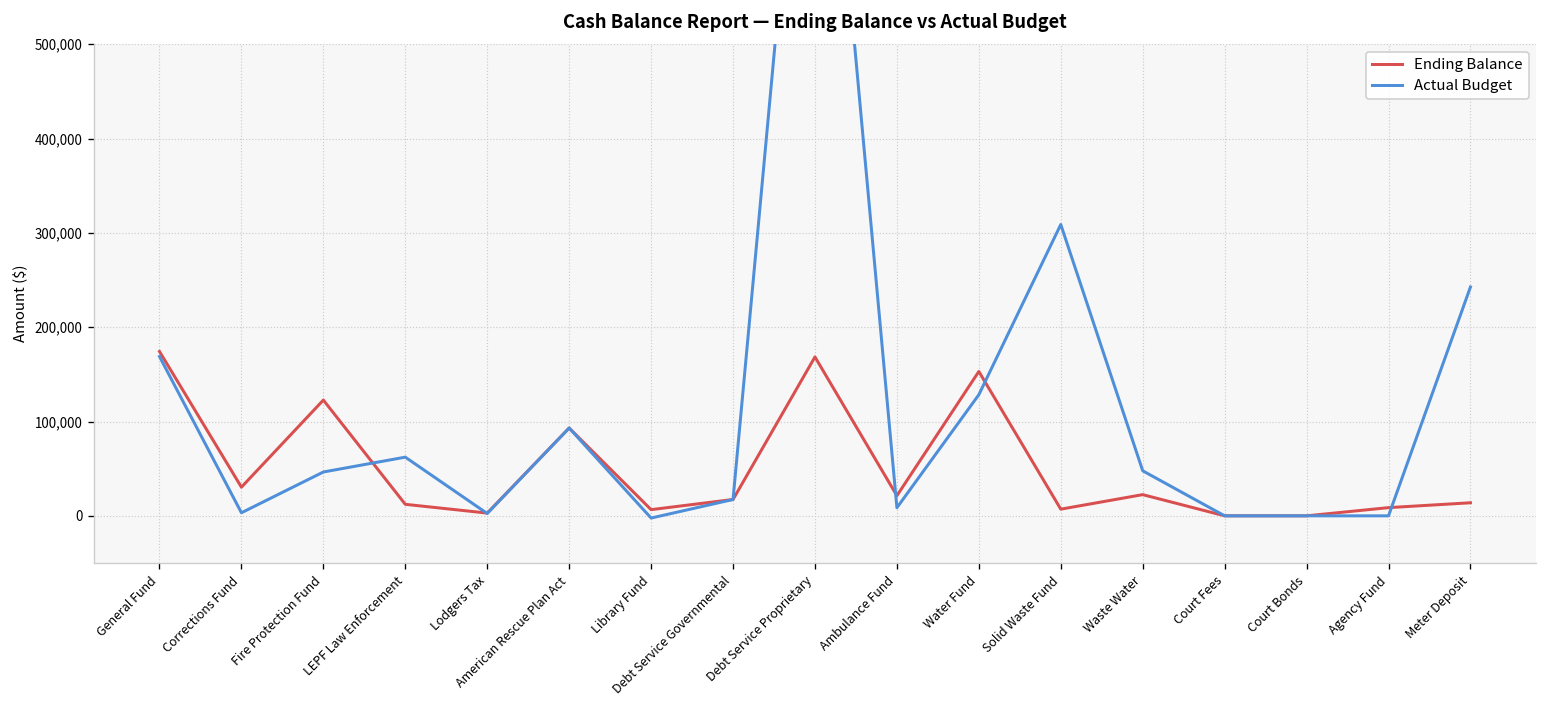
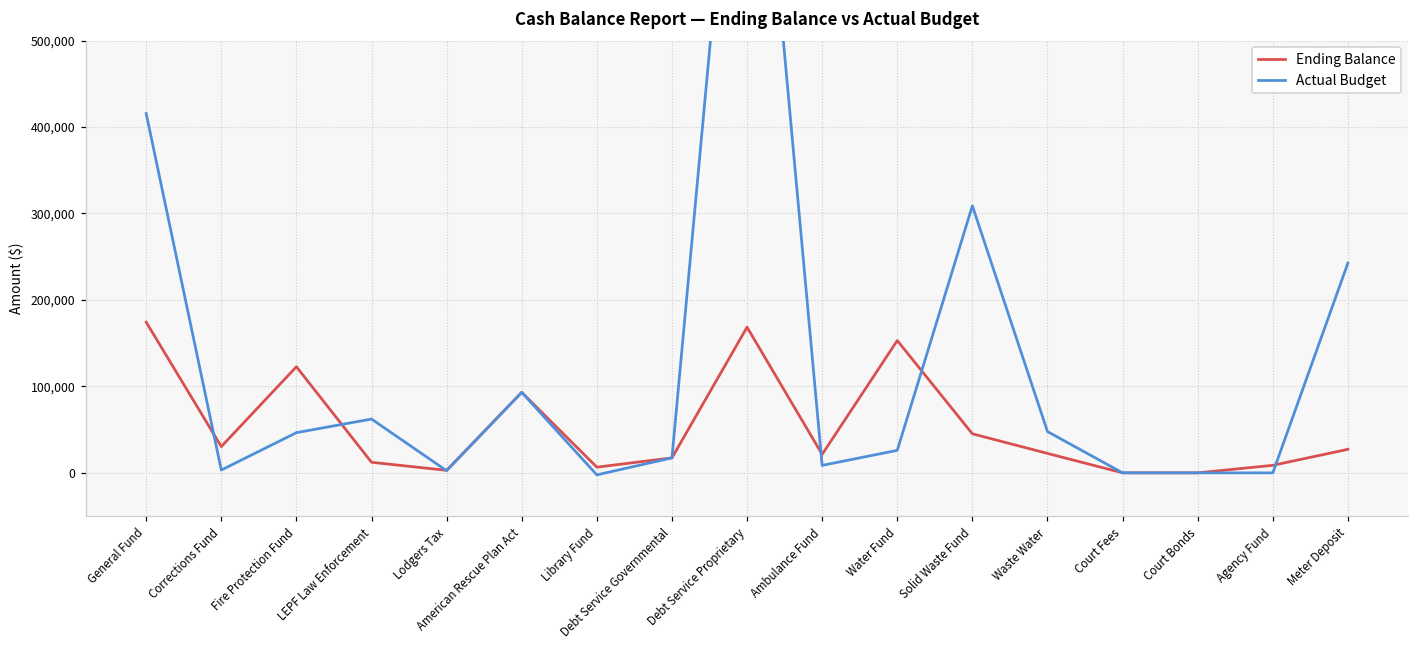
Actual Budget, General Fund: 170,000 -> 420,000
Actual Budget, Water Fund: 130,000 -> 30,000
Ending Balance, Solid Waste Fund: 10,000 -> 50,000
Ending Balance, Meter Deposit: 10,000 -> 30,000
